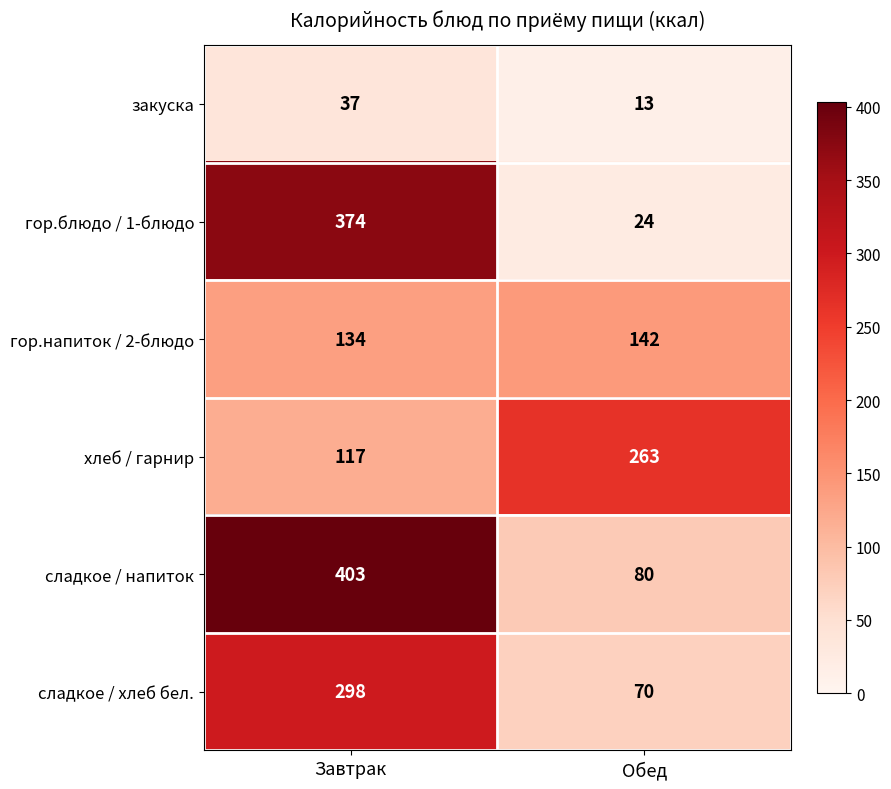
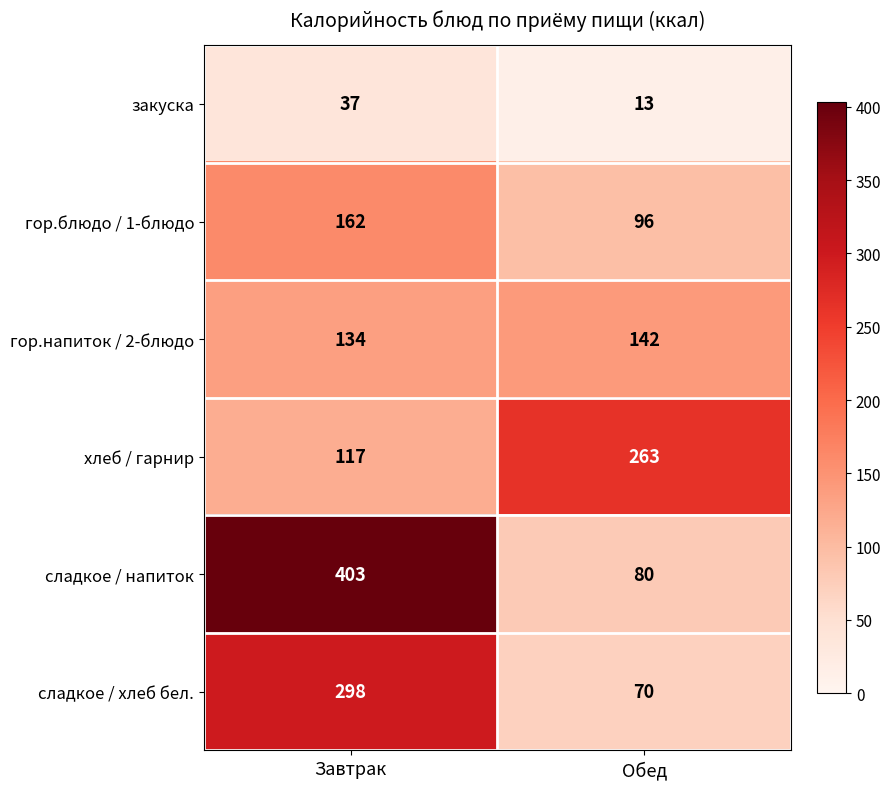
гор.блюдо / 1-блюдо, Завтрак: 374 -> 162
гор.блюдо / 1-блюдо, Обед: 24 -> 96
